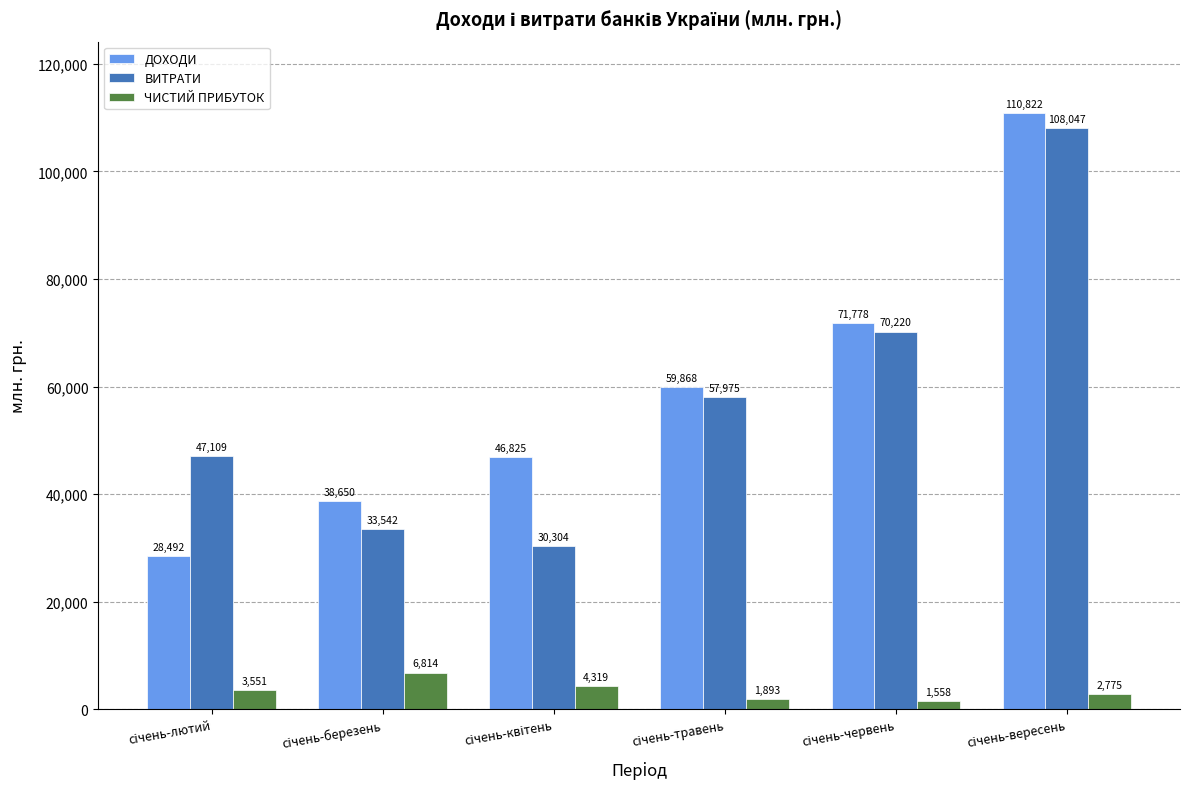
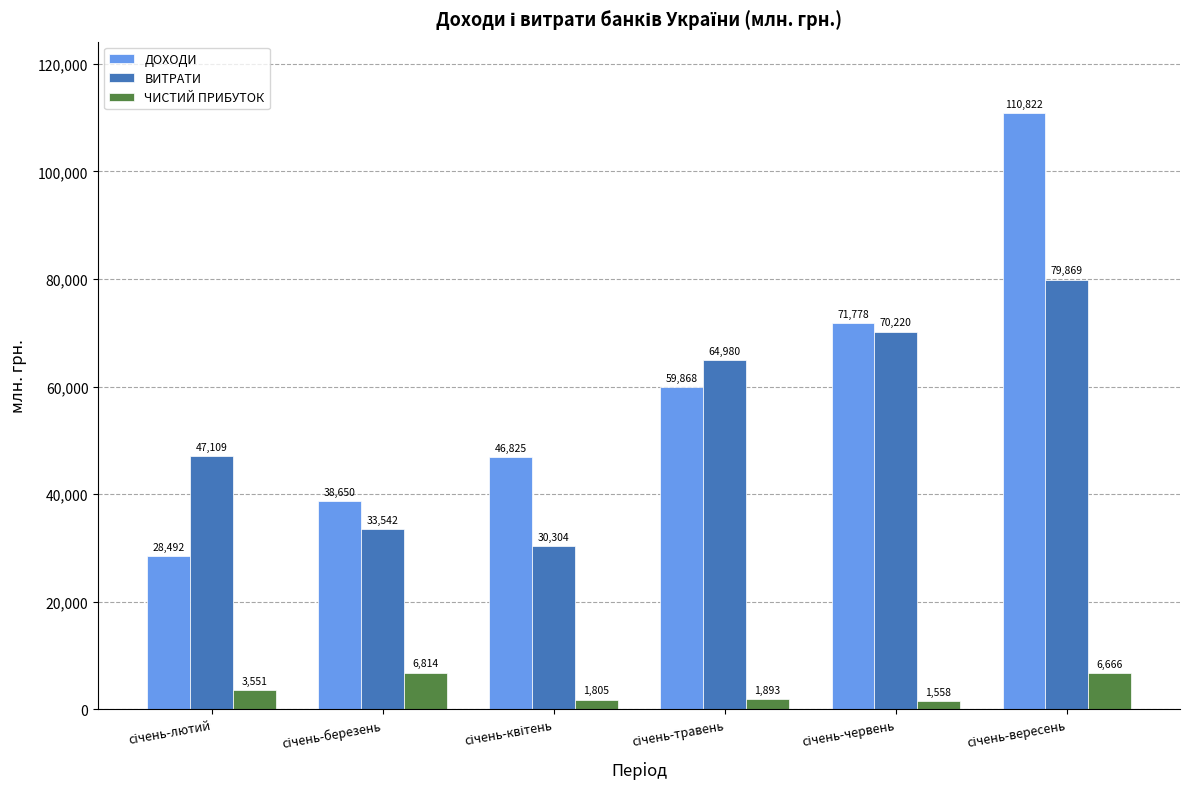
ЧИСТИЙ ПРИБУТОК, січень-квітень: 4,319 -> 1,805
ВИТРАТИ, січень-травень: 57,975 -> 64,980
ВИТРАТИ, січень-вересень: 108,047 -> 79,869
ЧИСТИЙ ПРИБУТОК, січень-вересень: 2,775 -> 6,666
